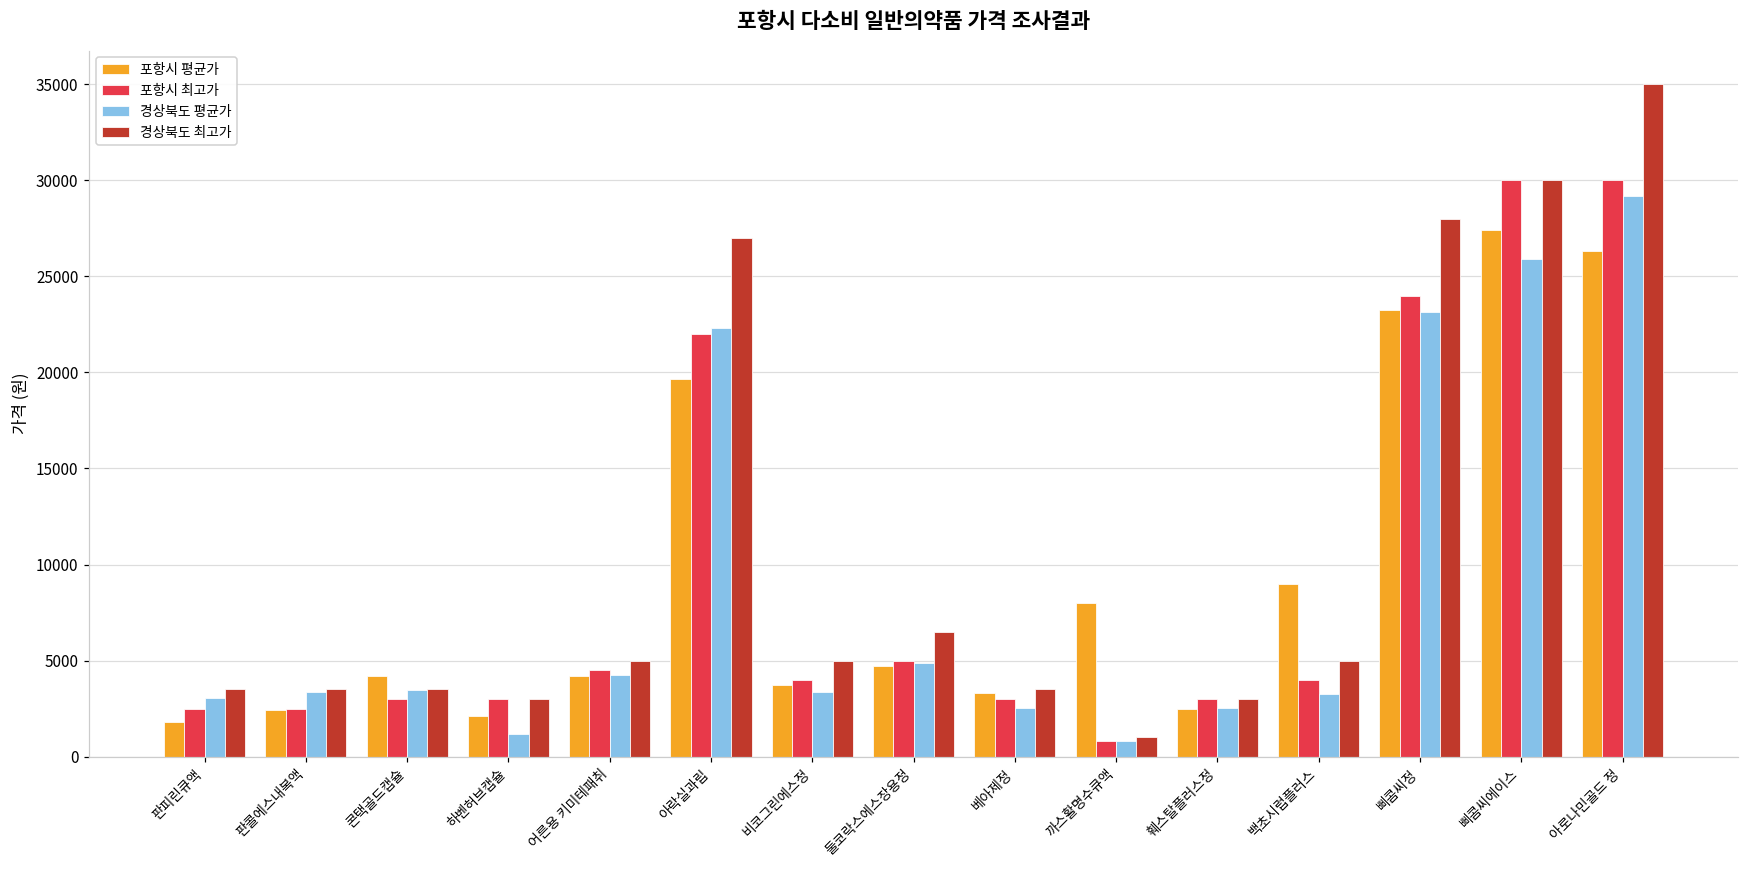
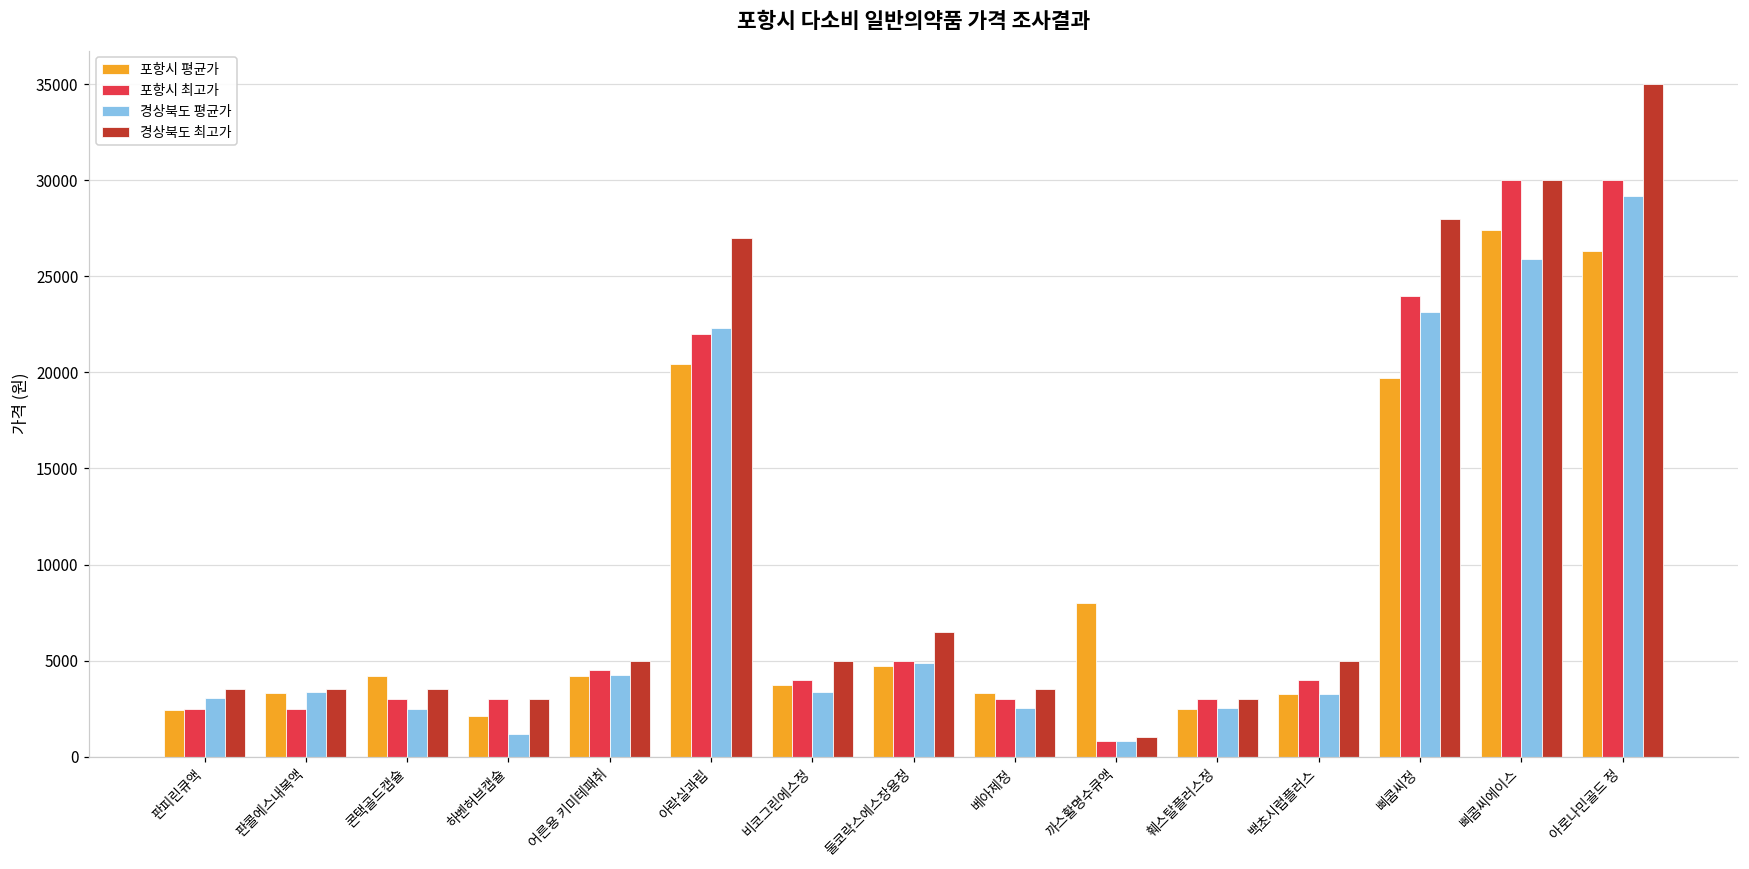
포항시 평균가, 판피린큐액: 1800 -> 2400
포항시 평균가, 판콜에스내복액: 2400 -> 3300
경상북도 평균가, 콘택골드캡슐: 3500 -> 2500
포항시 평균가, 아락실과립: 19700 -> 20400
포항시 평균가, 백초시럽플러스: 9000 -> 3300
포항시 평균가, 삐콤씨정: 23300 -> 19700
